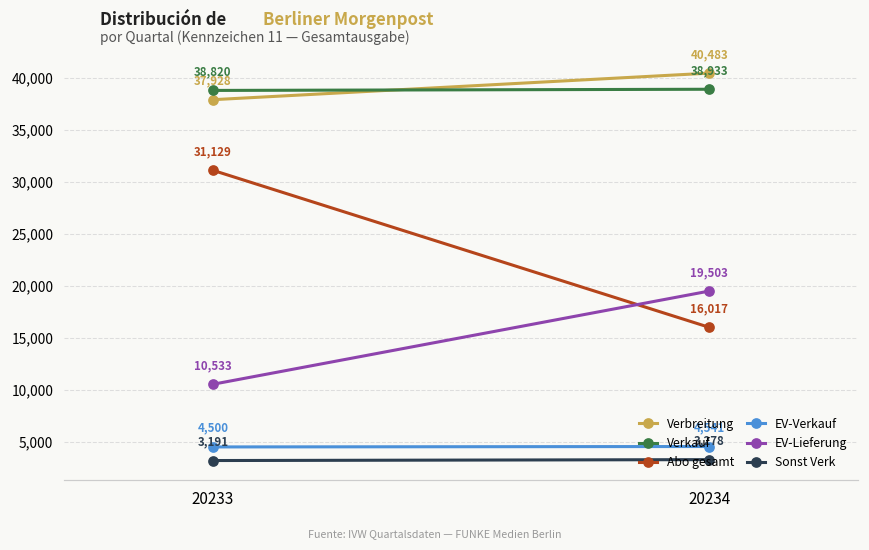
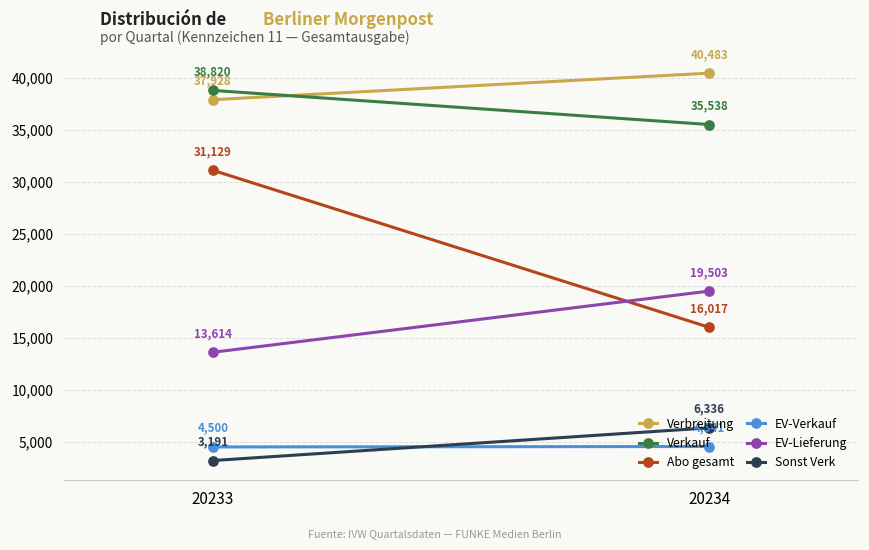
EV-Lieferung, 20233: 10,533 -> 13,614
Verkauf, 20234: 38,933 -> 35,538
Sonst Verk, 20234: 3,278 -> 6,336
